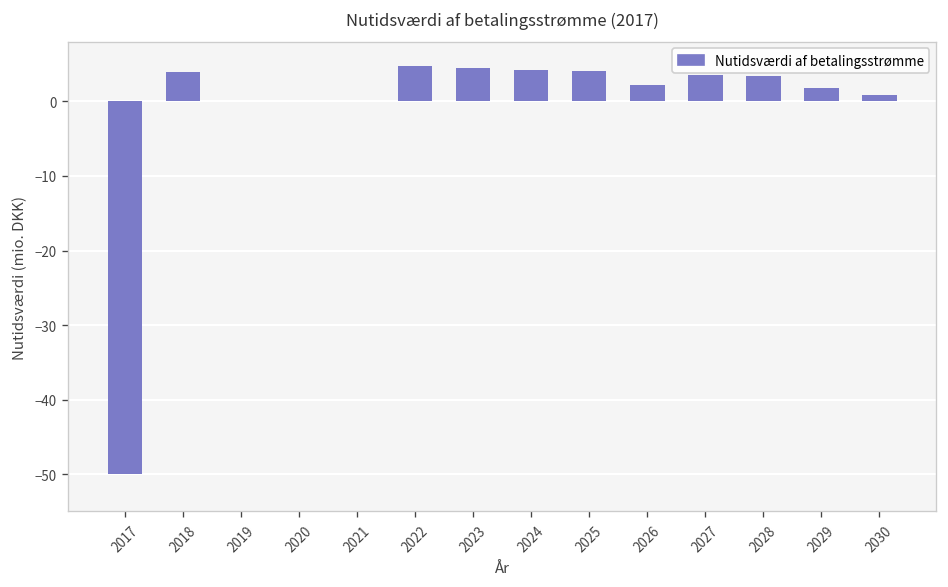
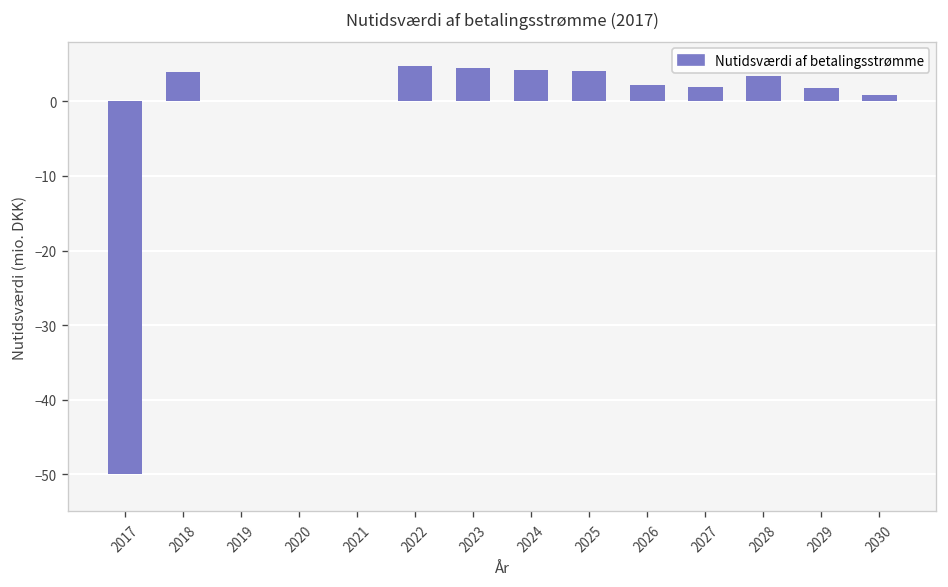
2027: 4 -> 2
